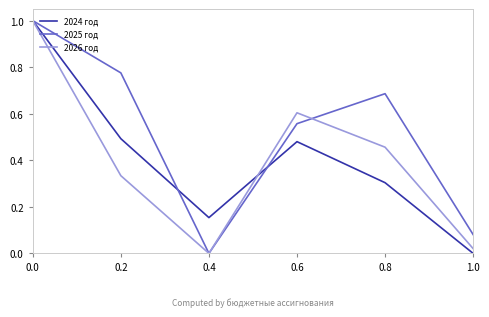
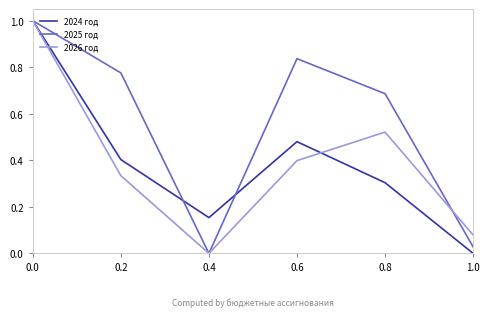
2024 год, 0.2: 0.49 -> 0.40
2025 год, 0.6: 0.56 -> 0.84
2026 год, 0.6: 0.60 -> 0.40
2026 год, 0.8: 0.46 -> 0.52
2025 год, 1.0: 0.08 -> 0.03
2026 год, 1.0: 0.02 -> 0.08
